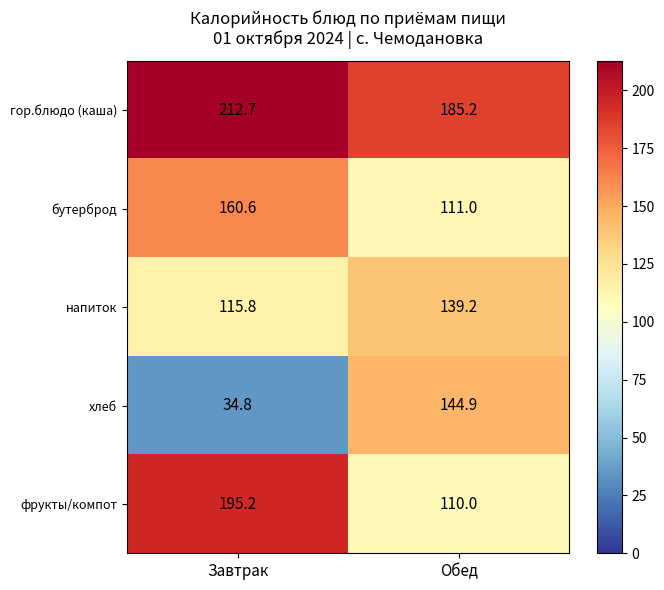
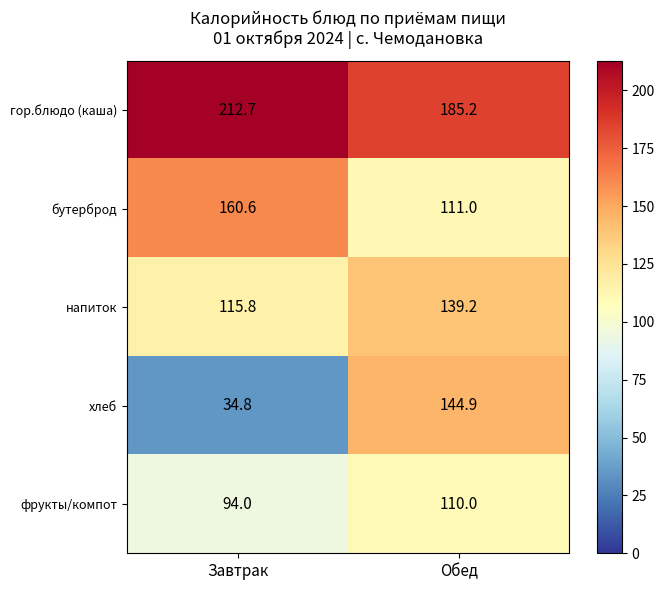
фрукты/компот, Завтрак: 195.2 -> 94.0
